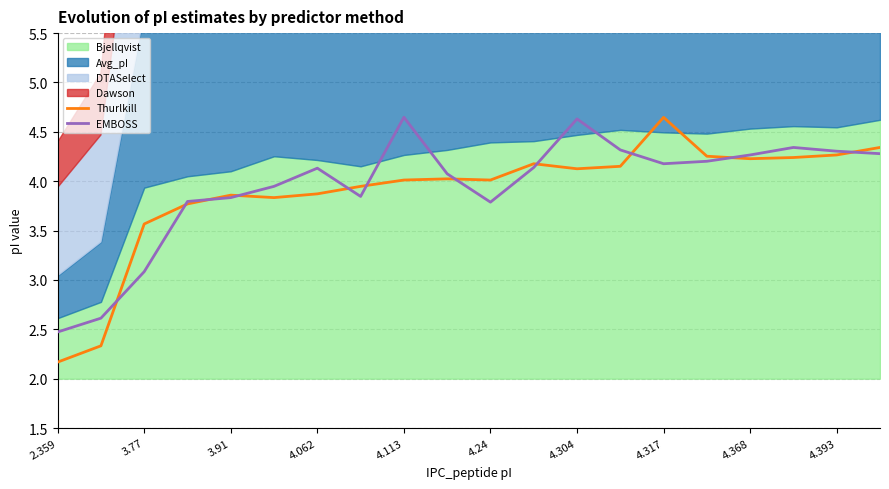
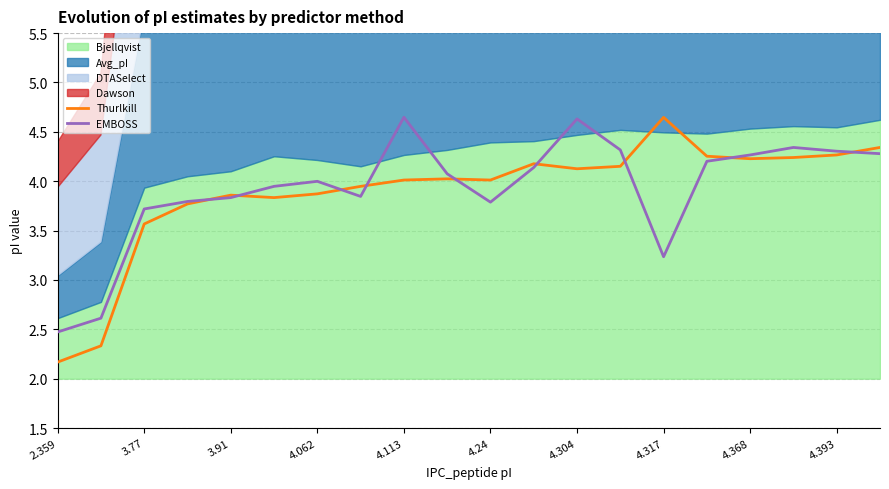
EMBOSS, 3.77: 3.1 -> 3.7
EMBOSS, 4.062: 4.1 -> 4.0
EMBOSS, 4.317: 4.2 -> 3.2
